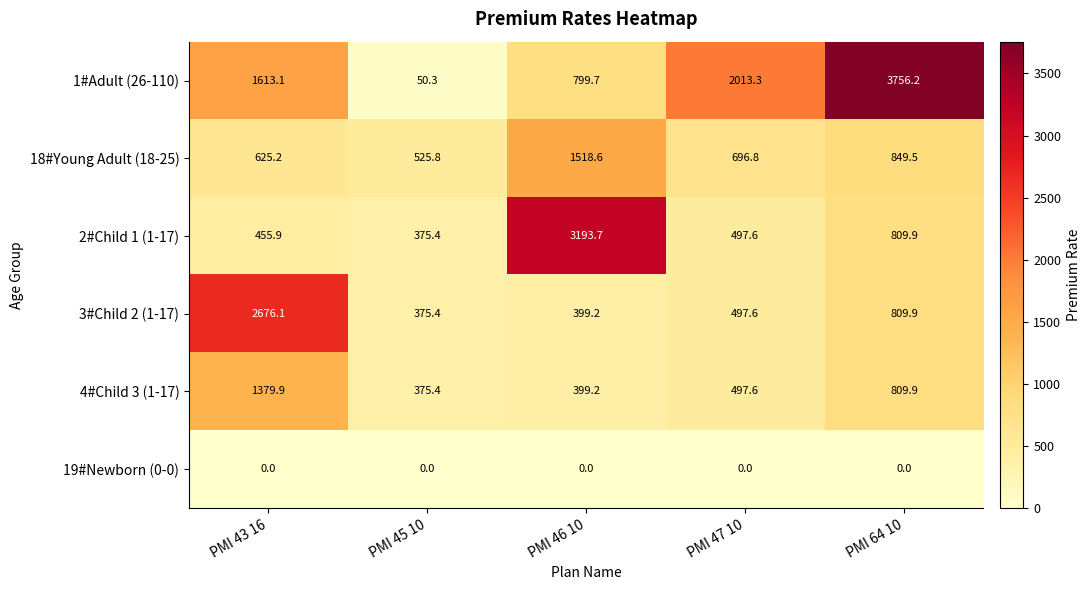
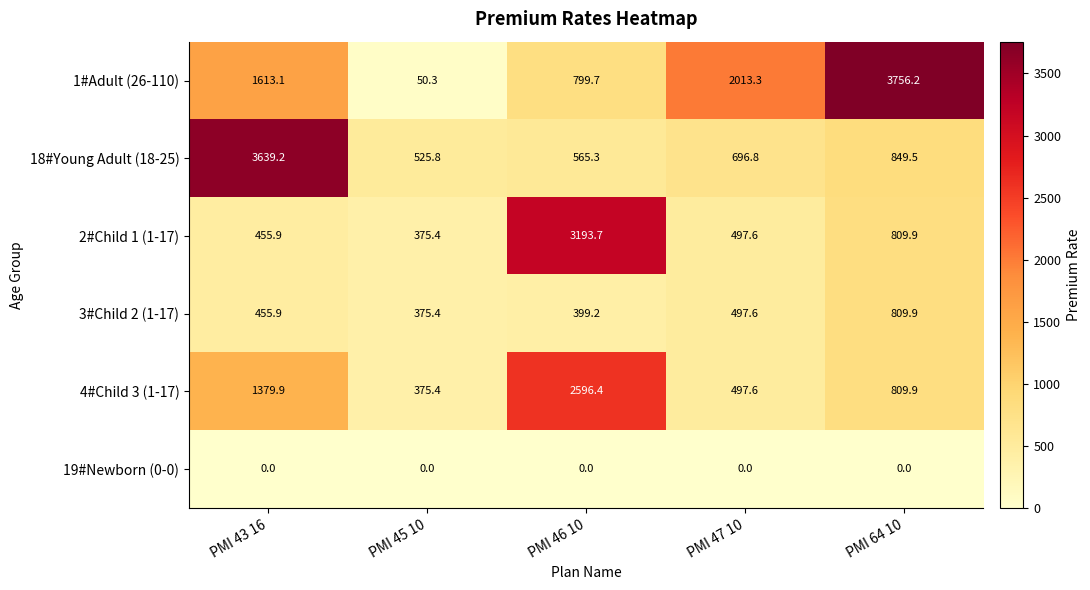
18#Young Adult (18-25), PMI 43 16: 625.2 -> 3639.2
18#Young Adult (18-25), PMI 46 10: 1518.6 -> 565.3
3#Child 2 (1-17), PMI 43 16: 2676.1 -> 455.9
4#Child 3 (1-17), PMI 46 10: 399.2 -> 2596.4
